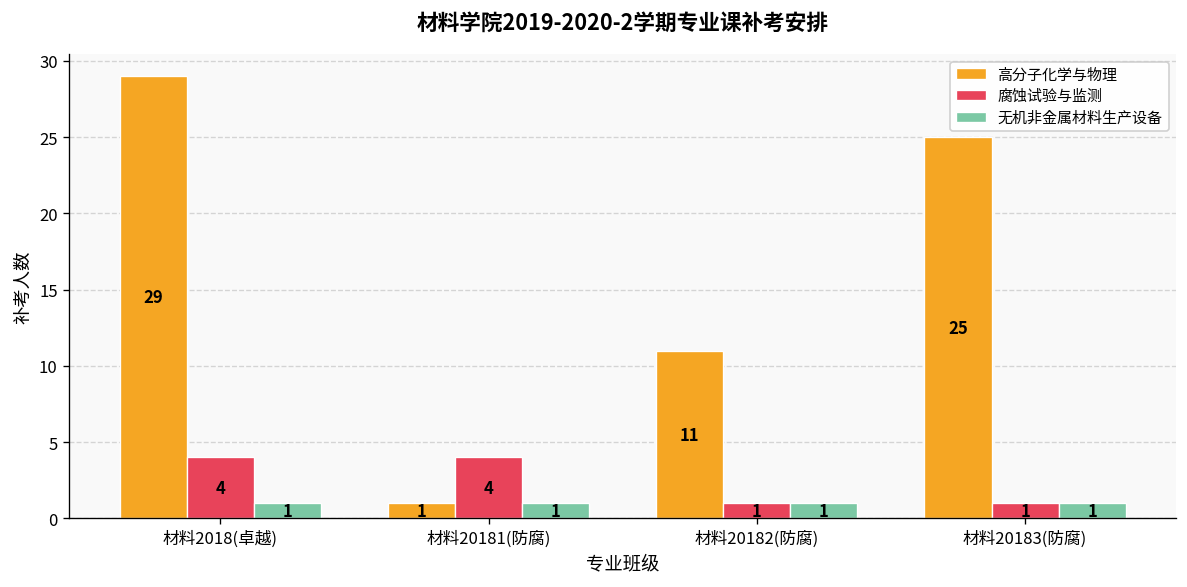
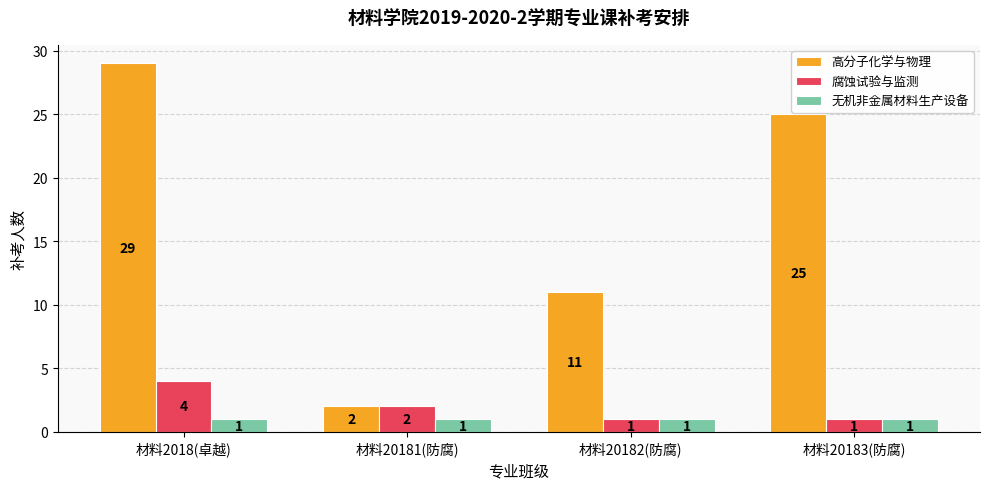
高分子化学与物理, 材料20181(防腐): 1 -> 2
腐蚀试验与监测, 材料20181(防腐): 4 -> 2
